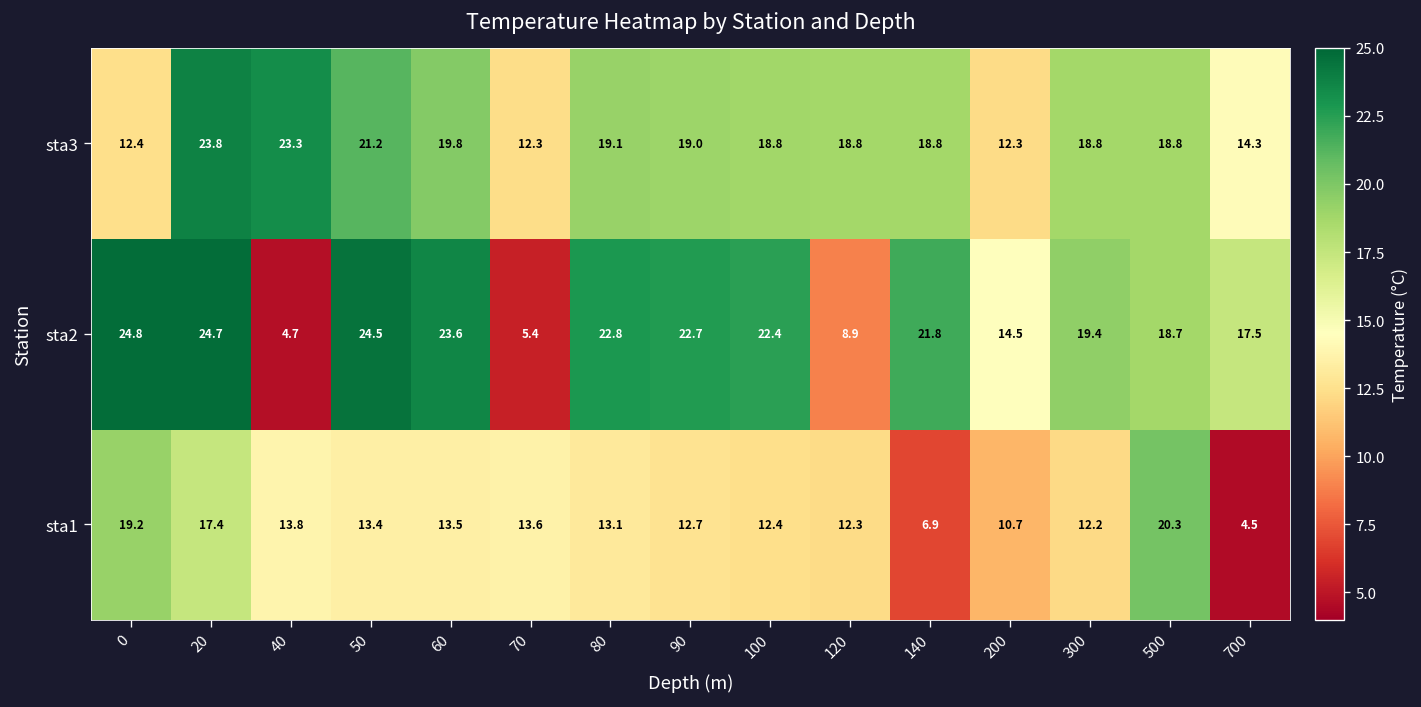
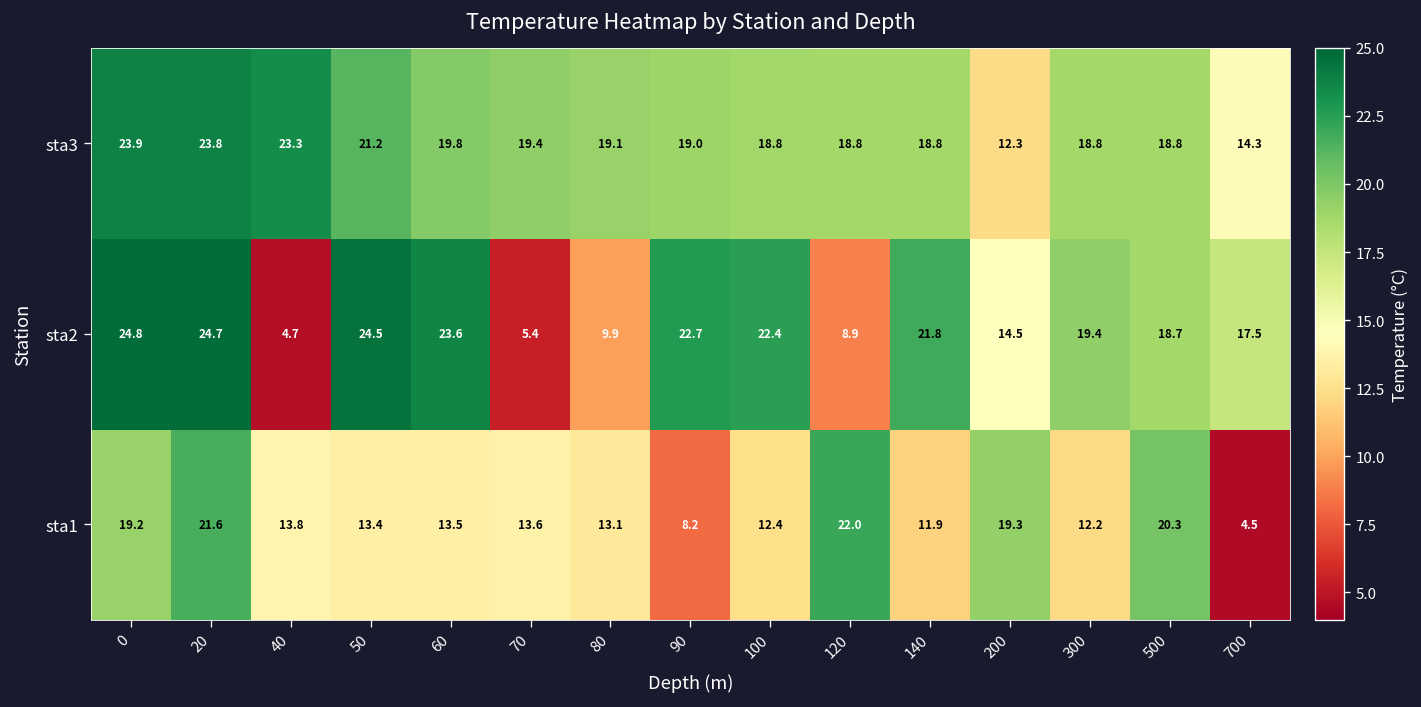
sta3, 0: 12.4 -> 23.9
sta3, 70: 12.3 -> 19.4
sta2, 80: 22.8 -> 9.9
sta1, 20: 17.4 -> 21.6
sta1, 90: 12.7 -> 8.2
sta1, 120: 12.3 -> 22.0
sta1, 140: 6.9 -> 11.9
sta1, 200: 10.7 -> 19.3
